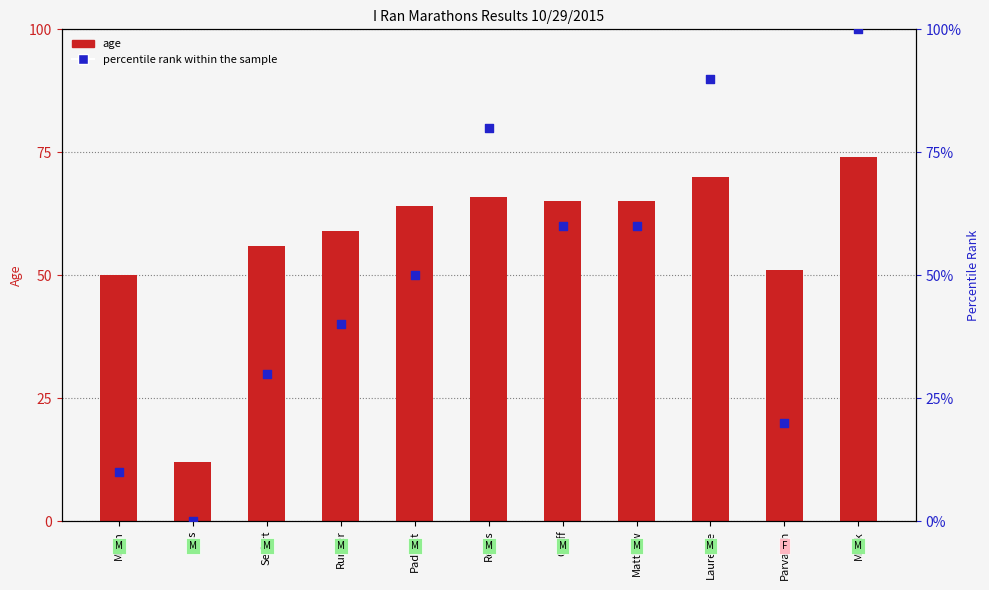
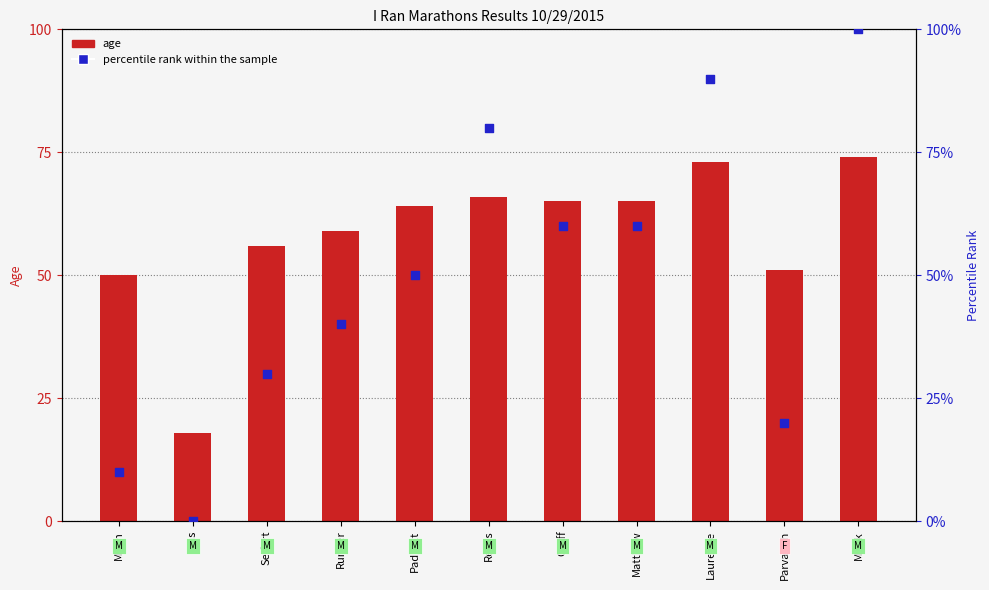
age, Glas: 12 -> 18
age, Laurence: 70 -> 73
